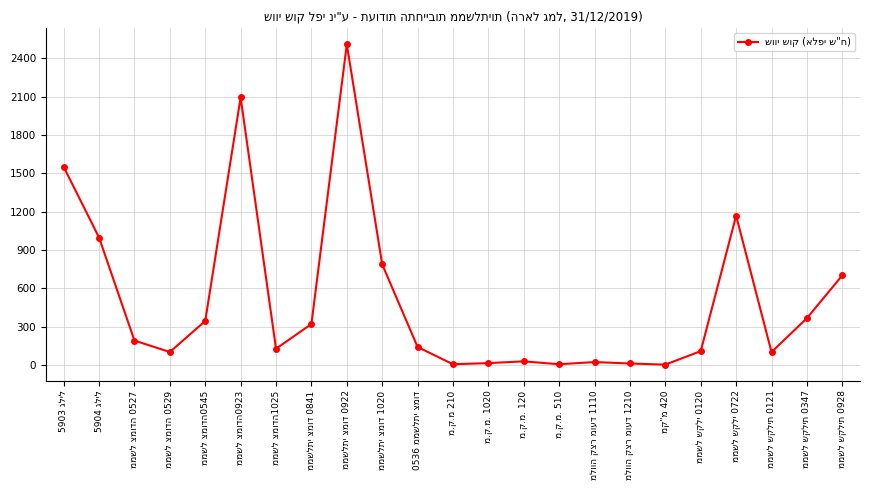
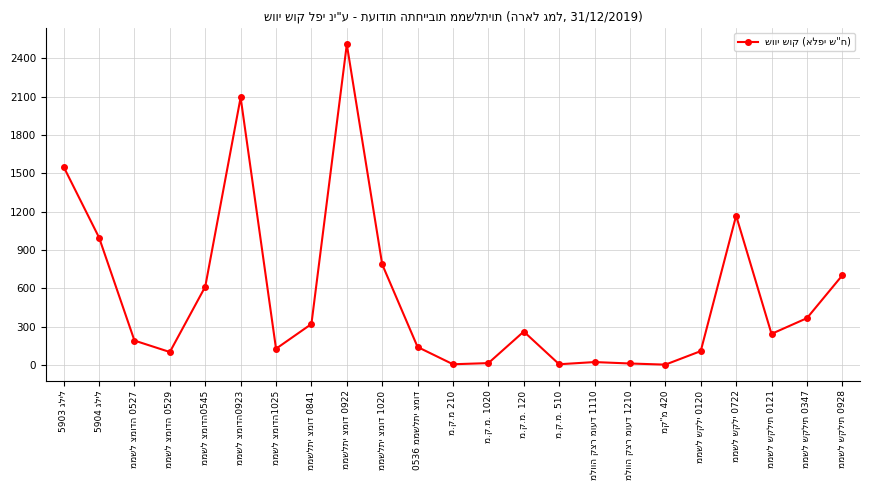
ממשל צמודה0545: 340 -> 610
מ.ק.מ. 120: 30 -> 260
ממשל שקלית 0121: 100 -> 240
